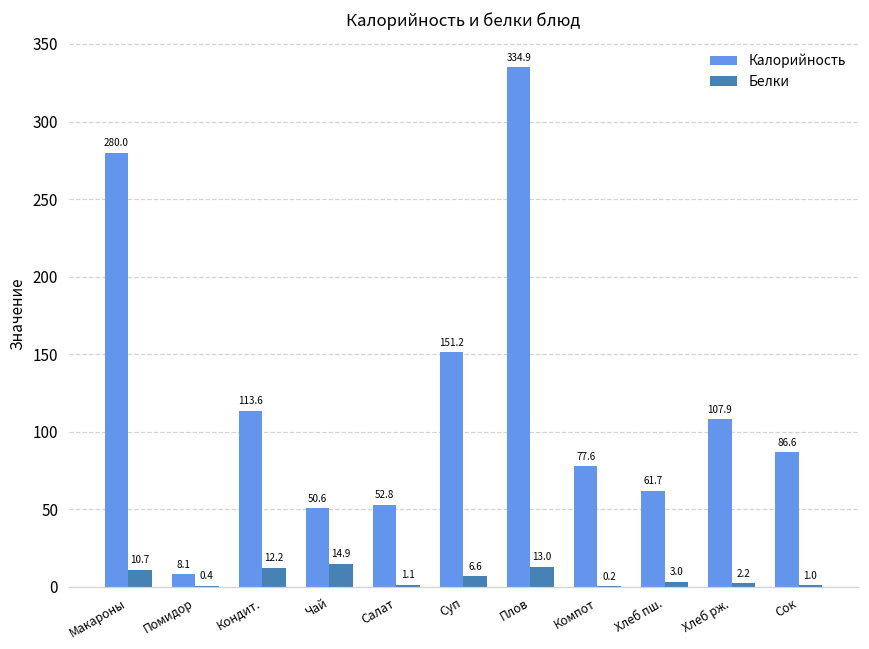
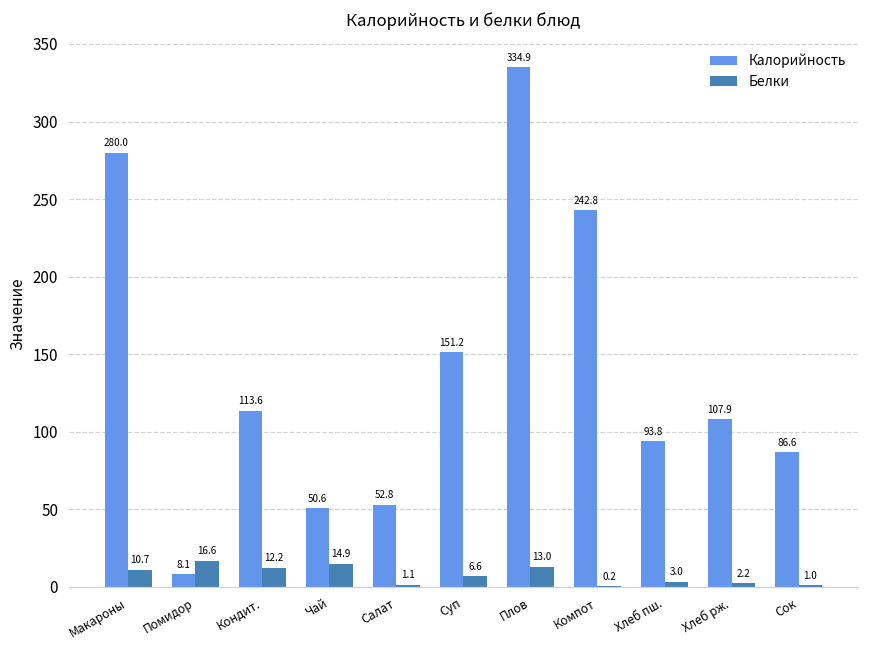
Белки, Помидор: 0.4 -> 16.6
Калорийность, Компот: 77.6 -> 242.8
Калорийность, Хлеб пш.: 61.7 -> 93.8
